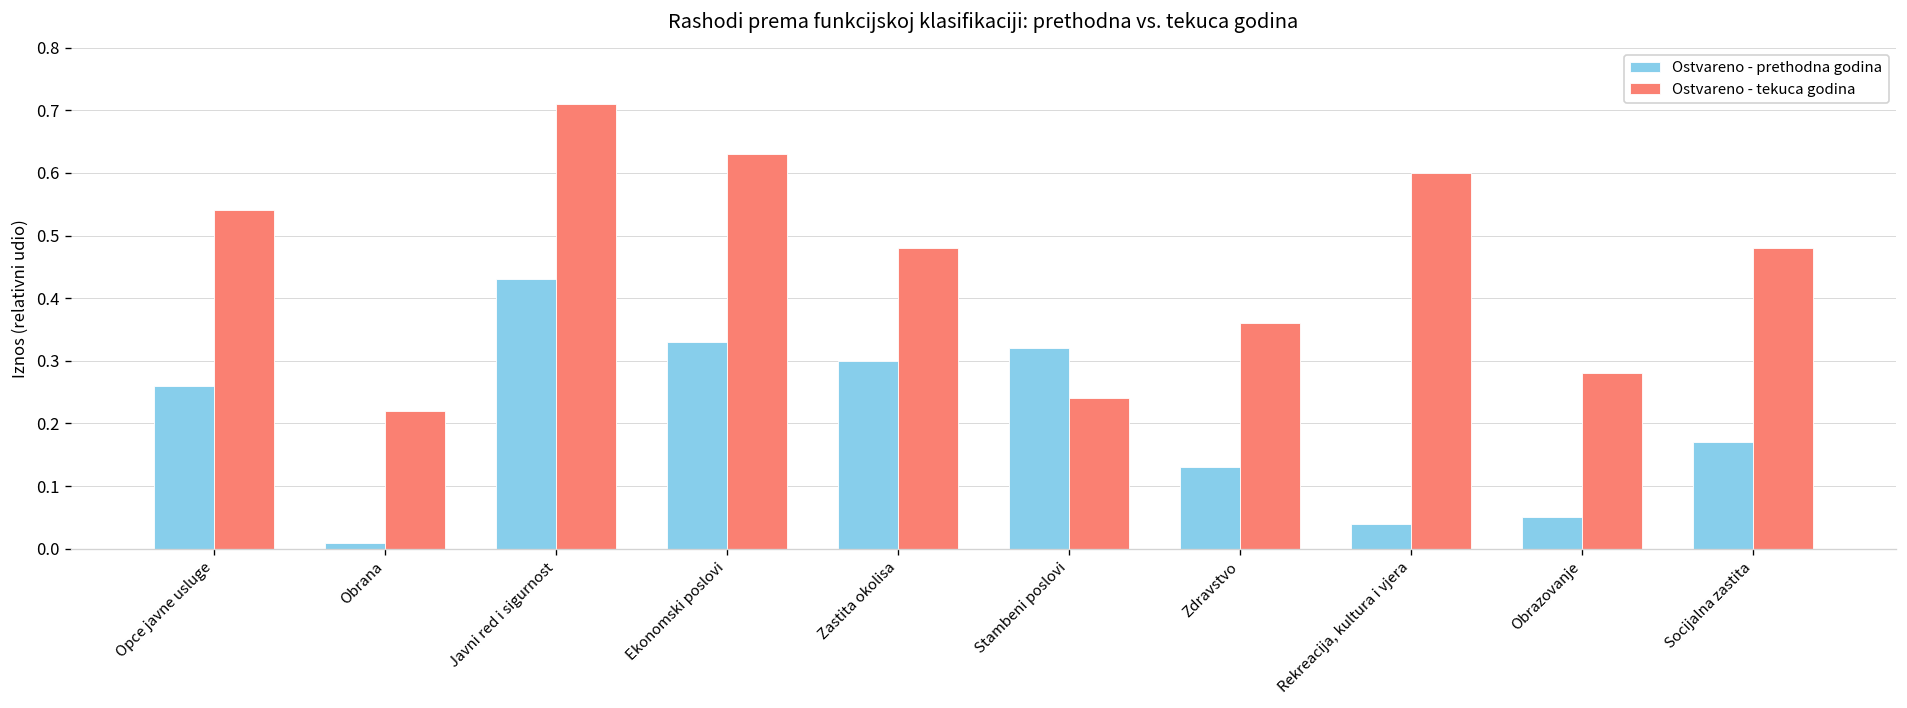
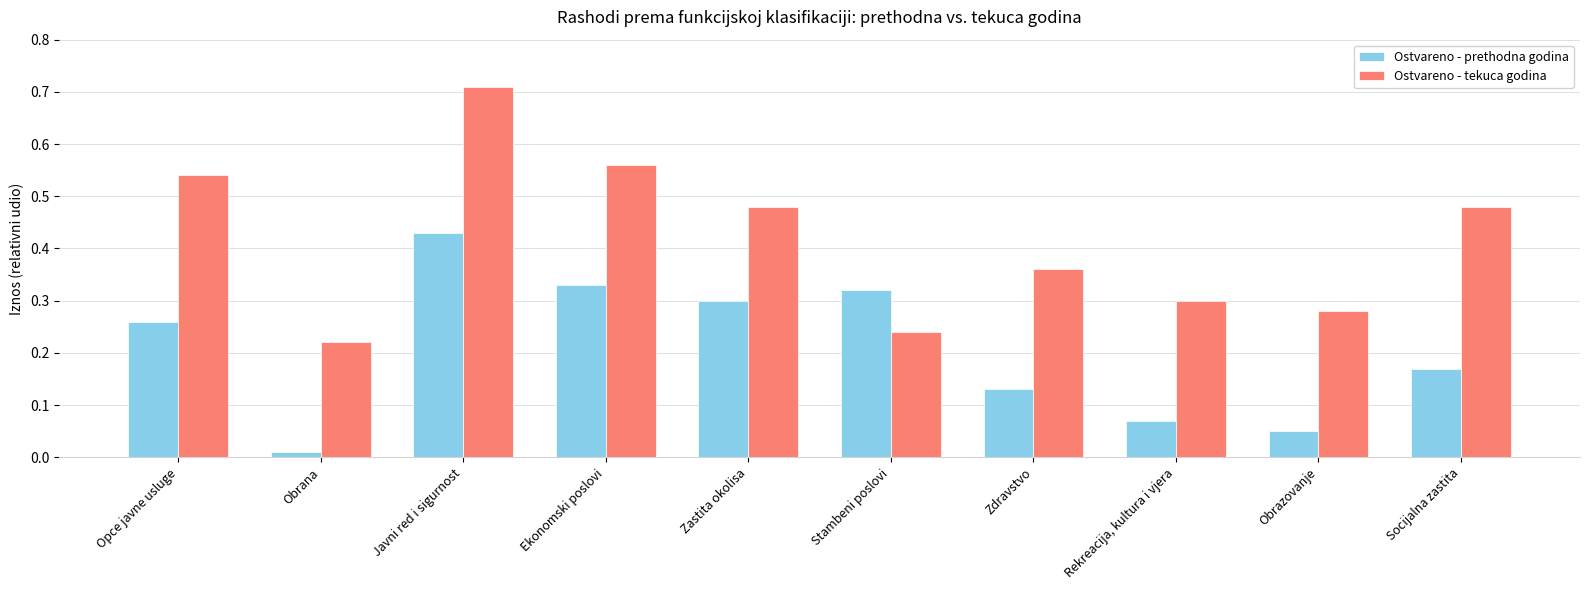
Ostvareno - tekuca godina, Ekonomski poslovi: 0.63 -> 0.56
Ostvareno - prethodna godina, Rekreacija, kultura i vjera: 0.04 -> 0.07
Ostvareno - tekuca godina, Rekreacija, kultura i vjera: 0.6 -> 0.3
